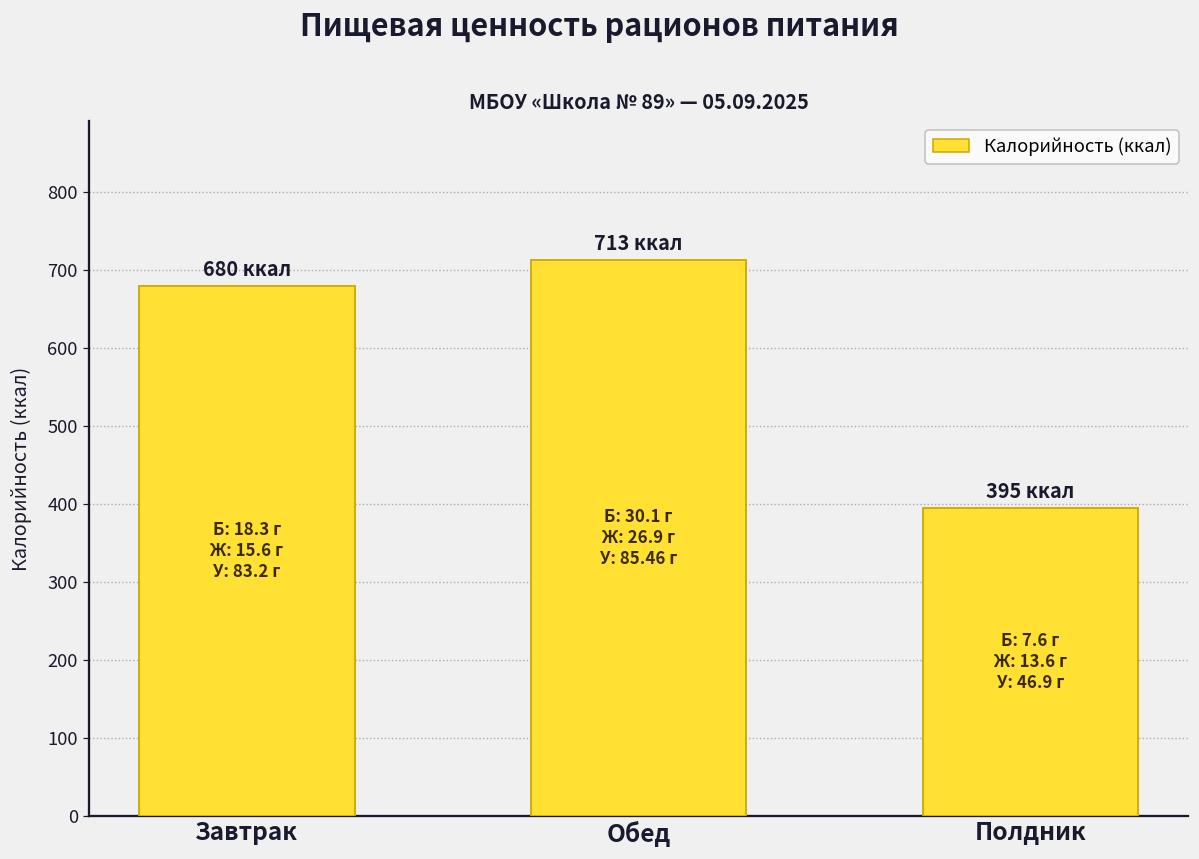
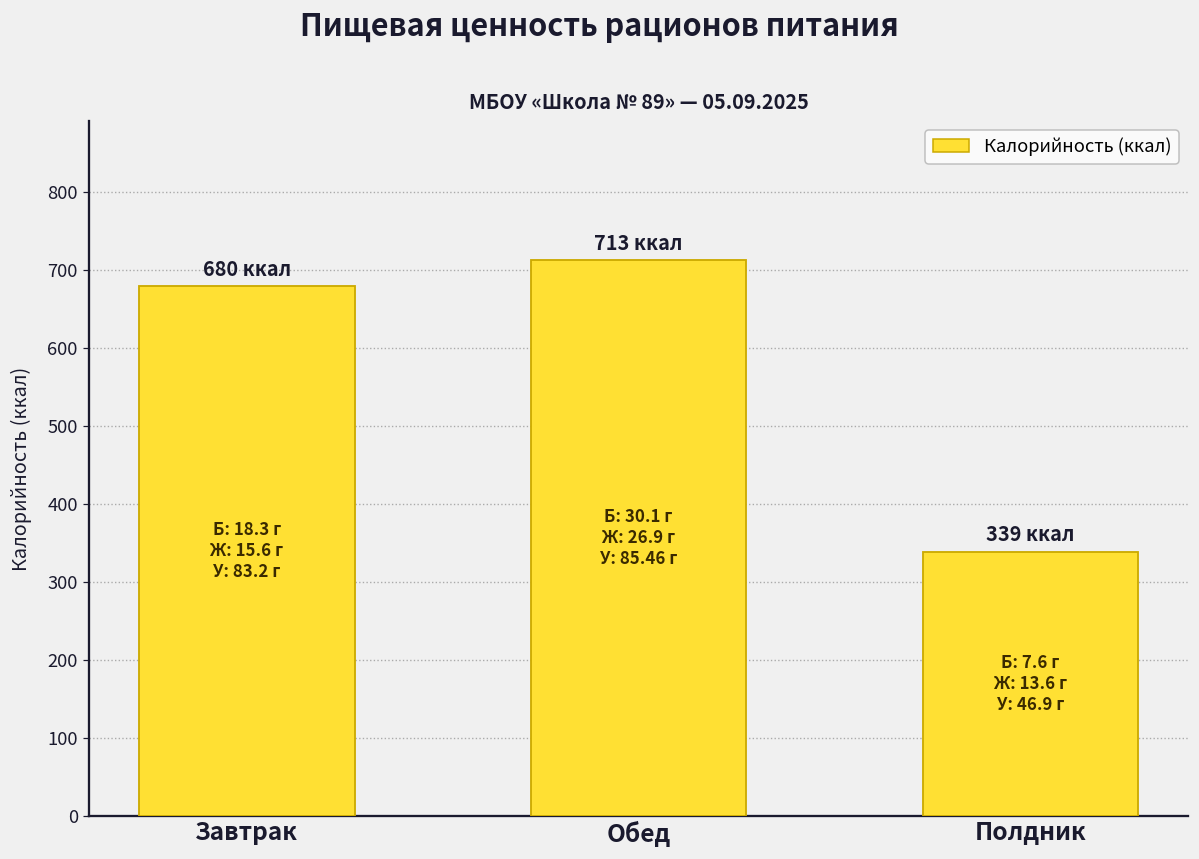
Полдник: 395 -> 339
